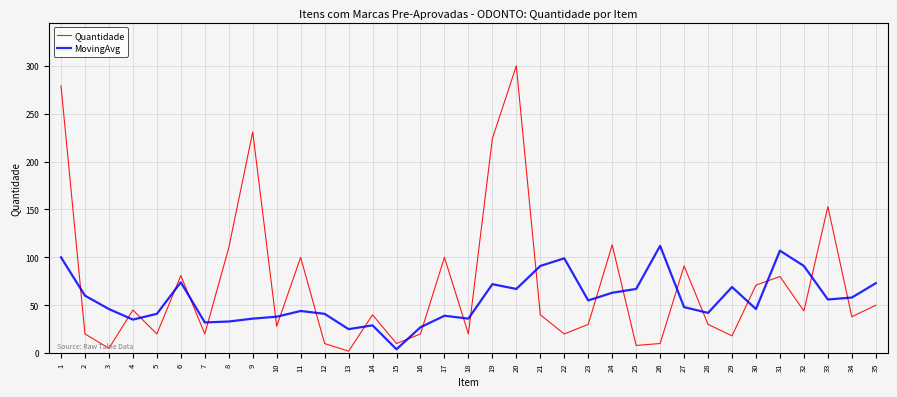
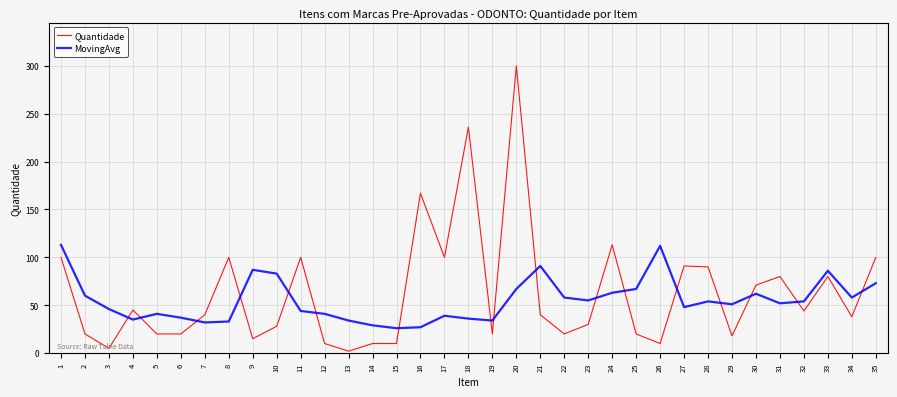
Quantidade, 1: 280 -> 100
MovingAvg, 1: 100 -> 110
Quantidade, 6: 80 -> 20
MovingAvg, 6: 70 -> 40
Quantidade, 7: 20 -> 40
Quantidade, 8: 110 -> 100
Quantidade, 9: 230 -> 20
MovingAvg, 9: 40 -> 90
MovingAvg, 10: 40 -> 80
MovingAvg, 13: 25 -> 34
Quantidade, 14: 40 -> 10
MovingAvg, 15: 0 -> 30
Quantidade, 16: 20 -> 170
Quantidade, 18: 20 -> 240
Quantidade, 19: 220 -> 20
MovingAvg, 19: 70 -> 30
MovingAvg, 22: 100 -> 60
Quantidade, 25: 10 -> 20
Quantidade, 28: 30 -> 90
MovingAvg, 28: 40 -> 50
MovingAvg, 29: 70 -> 50
MovingAvg, 30: 50 -> 60
MovingAvg, 31: 110 -> 50
MovingAvg, 32: 90 -> 50
Quantidade, 33: 150 -> 80
MovingAvg, 33: 60 -> 90
Quantidade, 35: 50 -> 100
